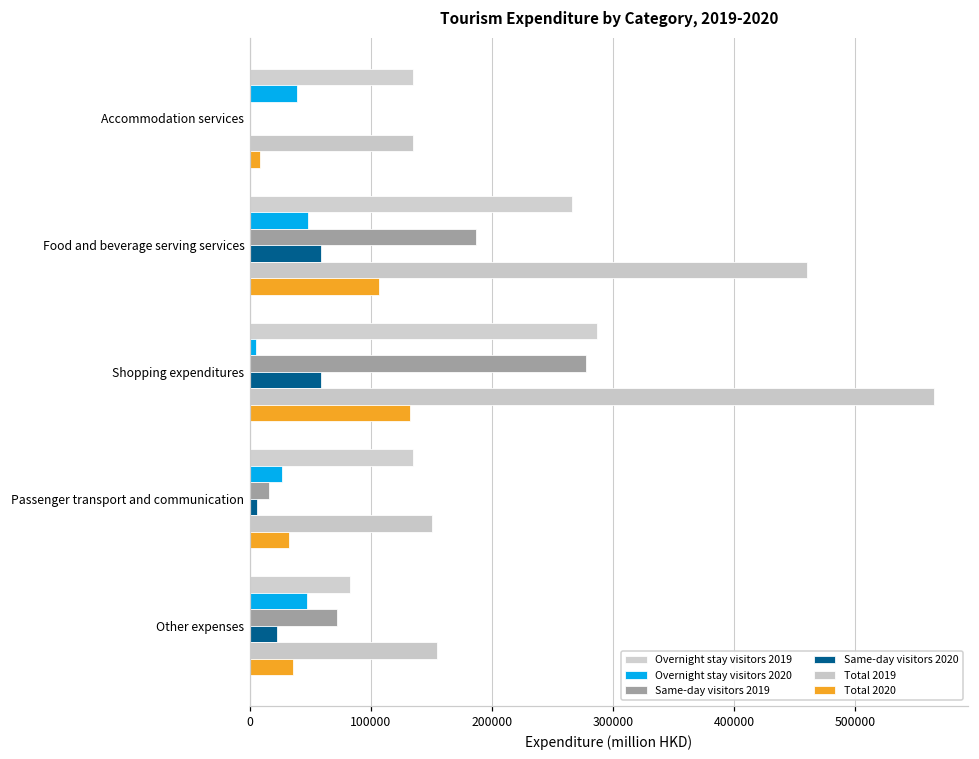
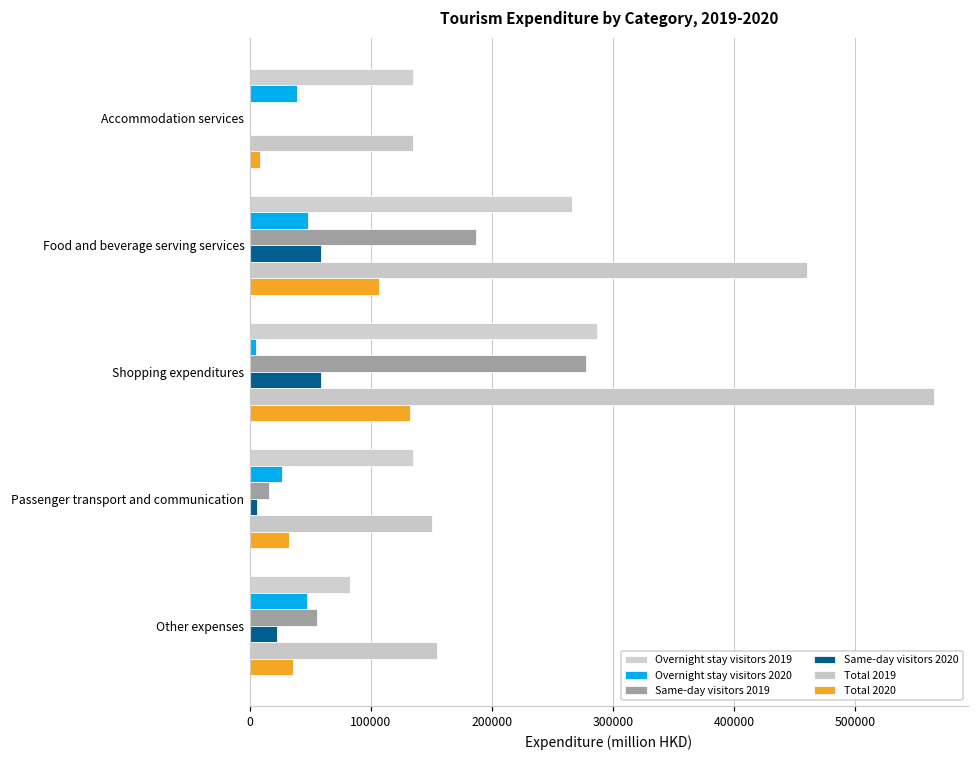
Same-day visitors 2019, Other expenses: 72000 -> 55000
